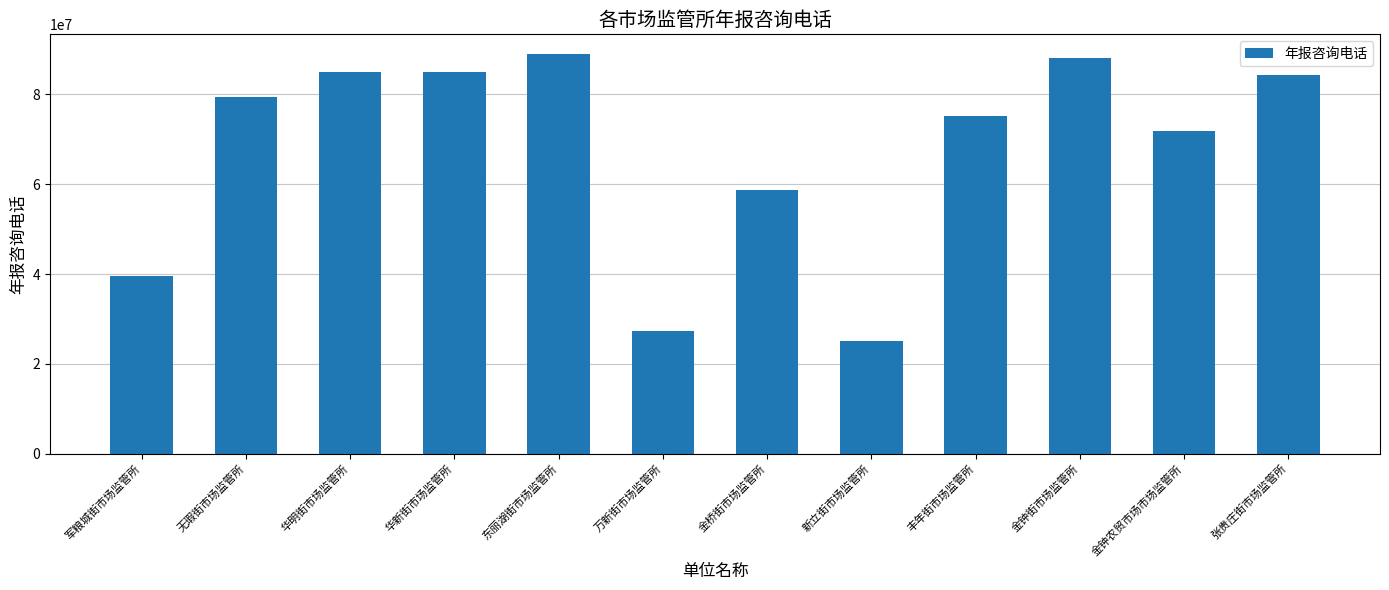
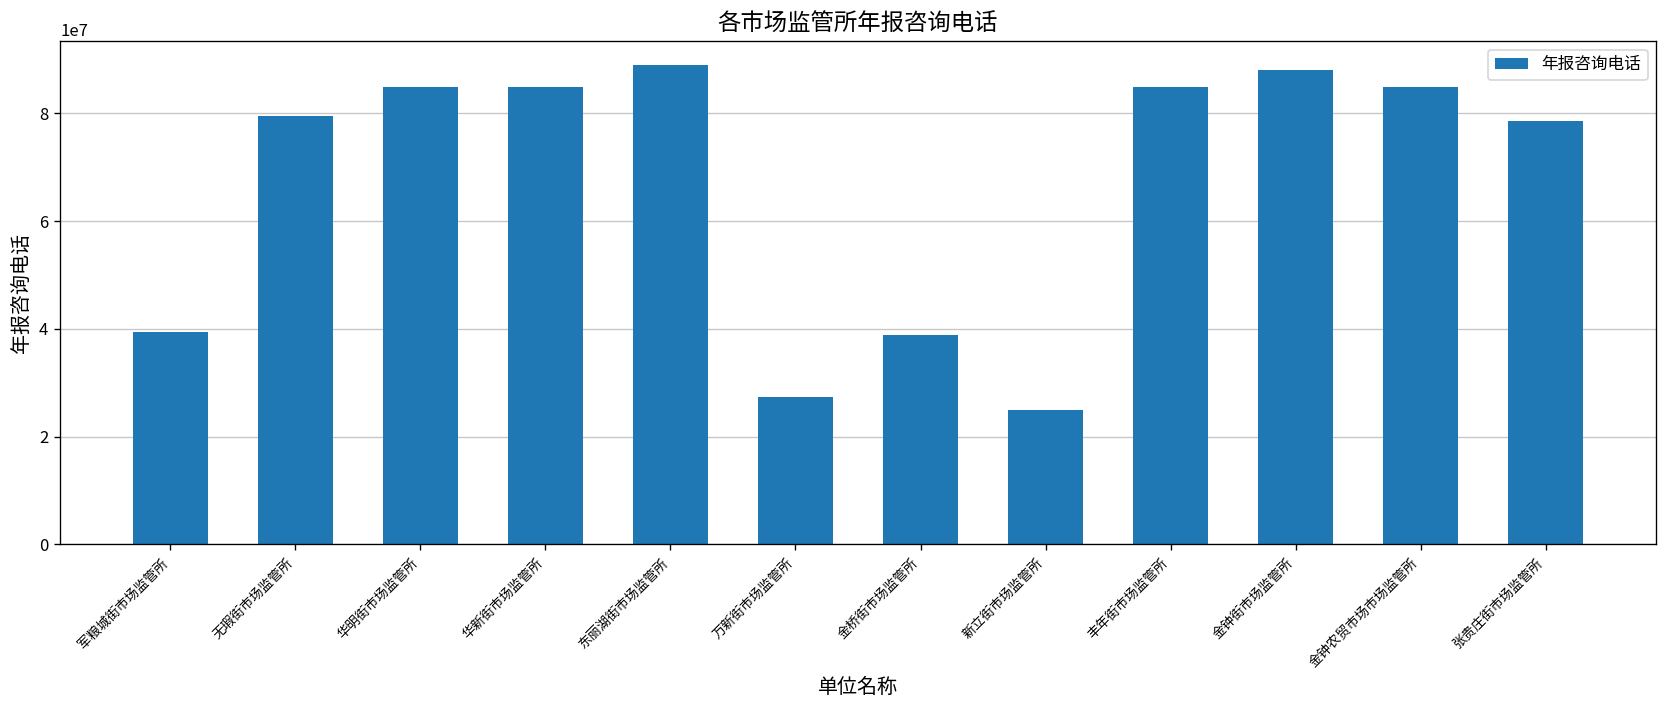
金桥街市场监管所: 59000000 -> 39000000
丰年街市场监管所: 75000000 -> 85000000
金钟农贸市场市场监管所: 72000000 -> 85000000
张贵庄街市场监管所: 84000000 -> 79000000
